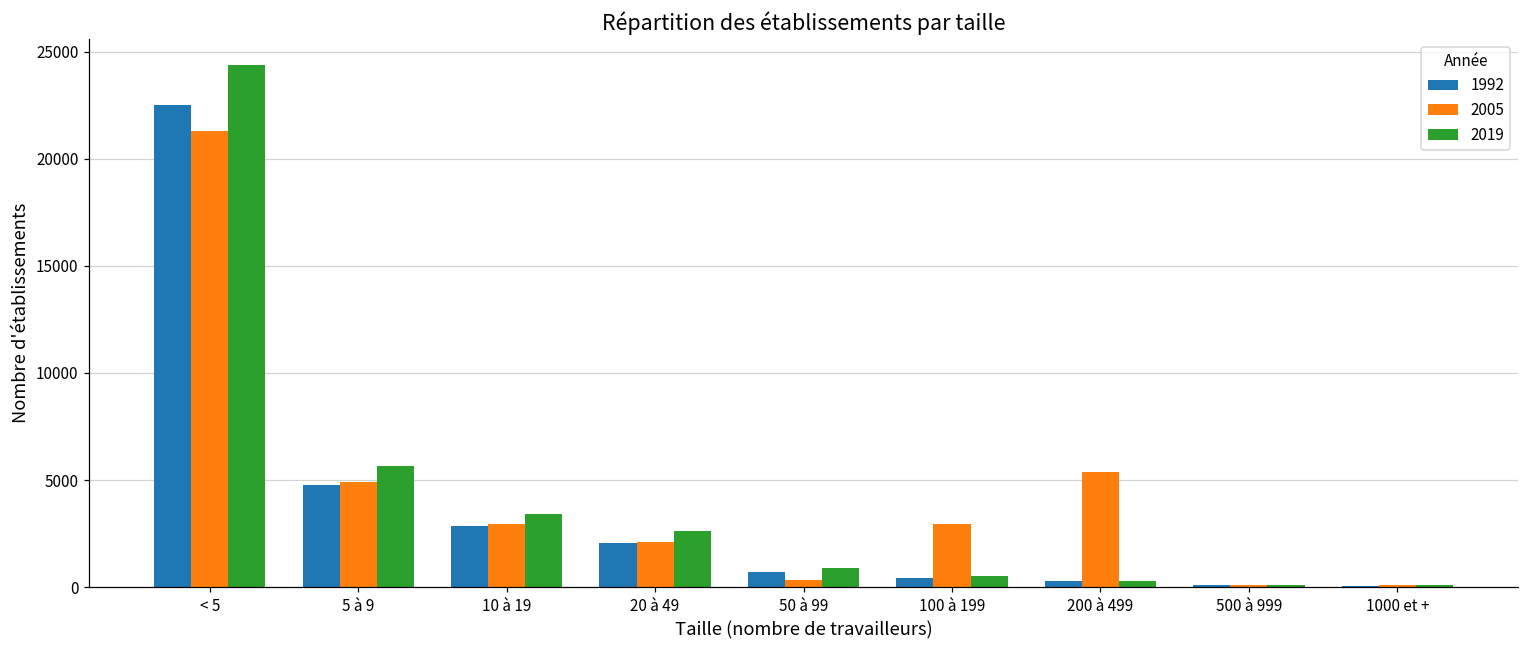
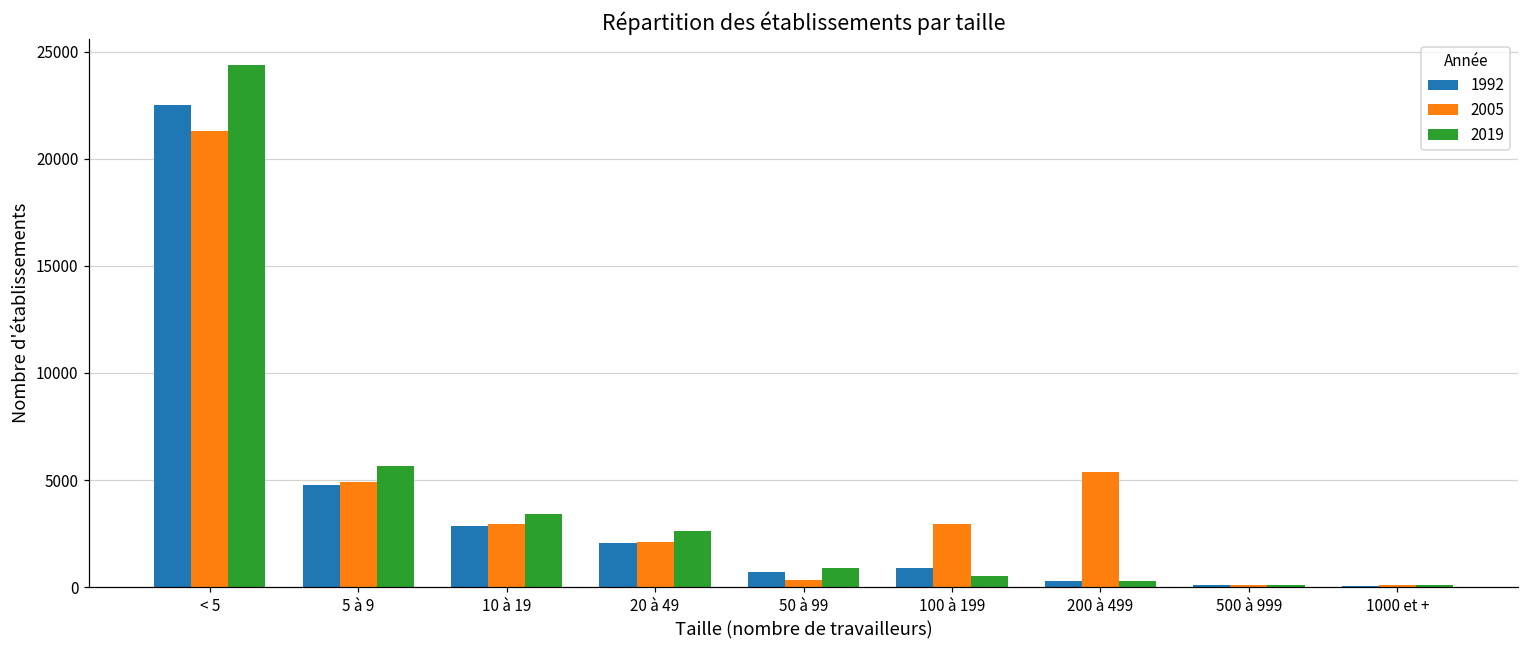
1992, 100 à 199: 400 -> 900
